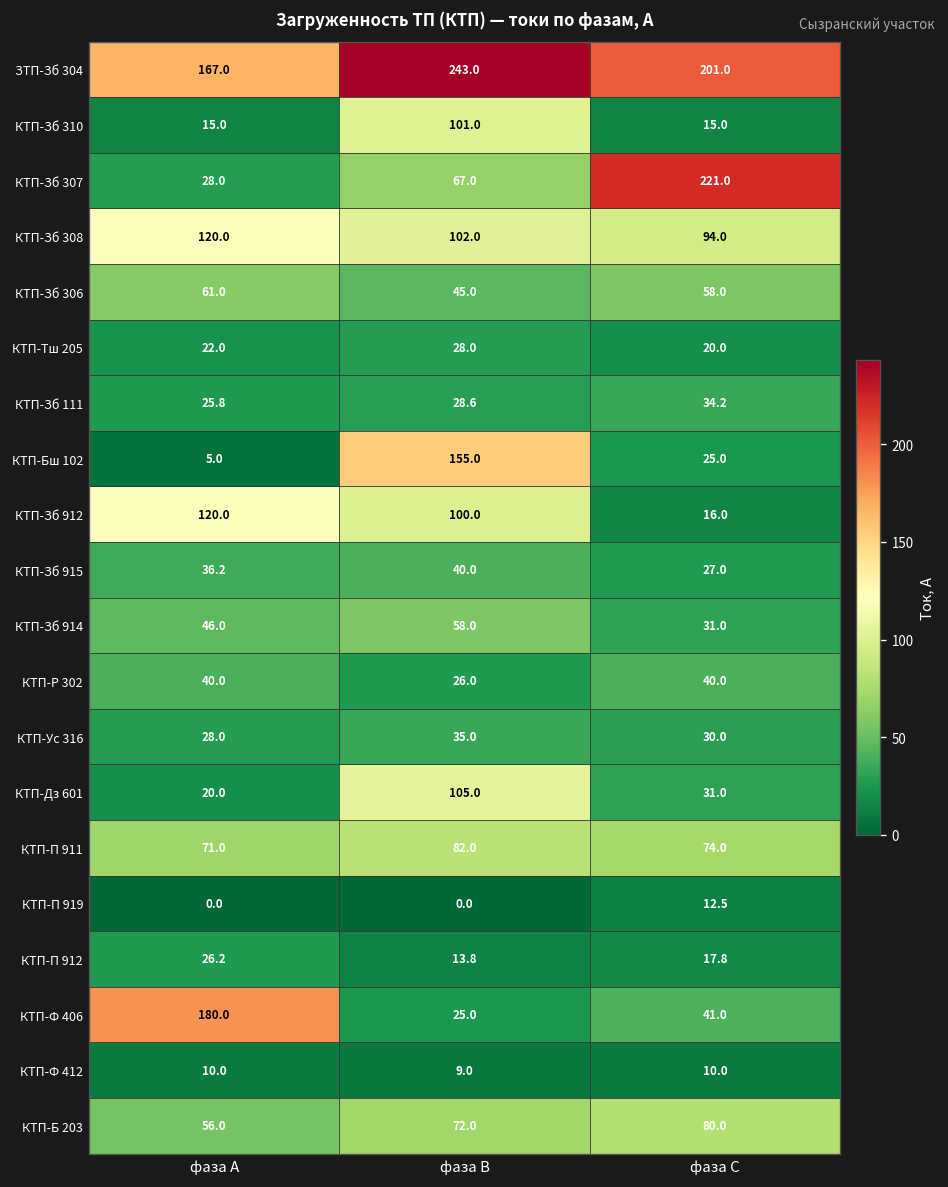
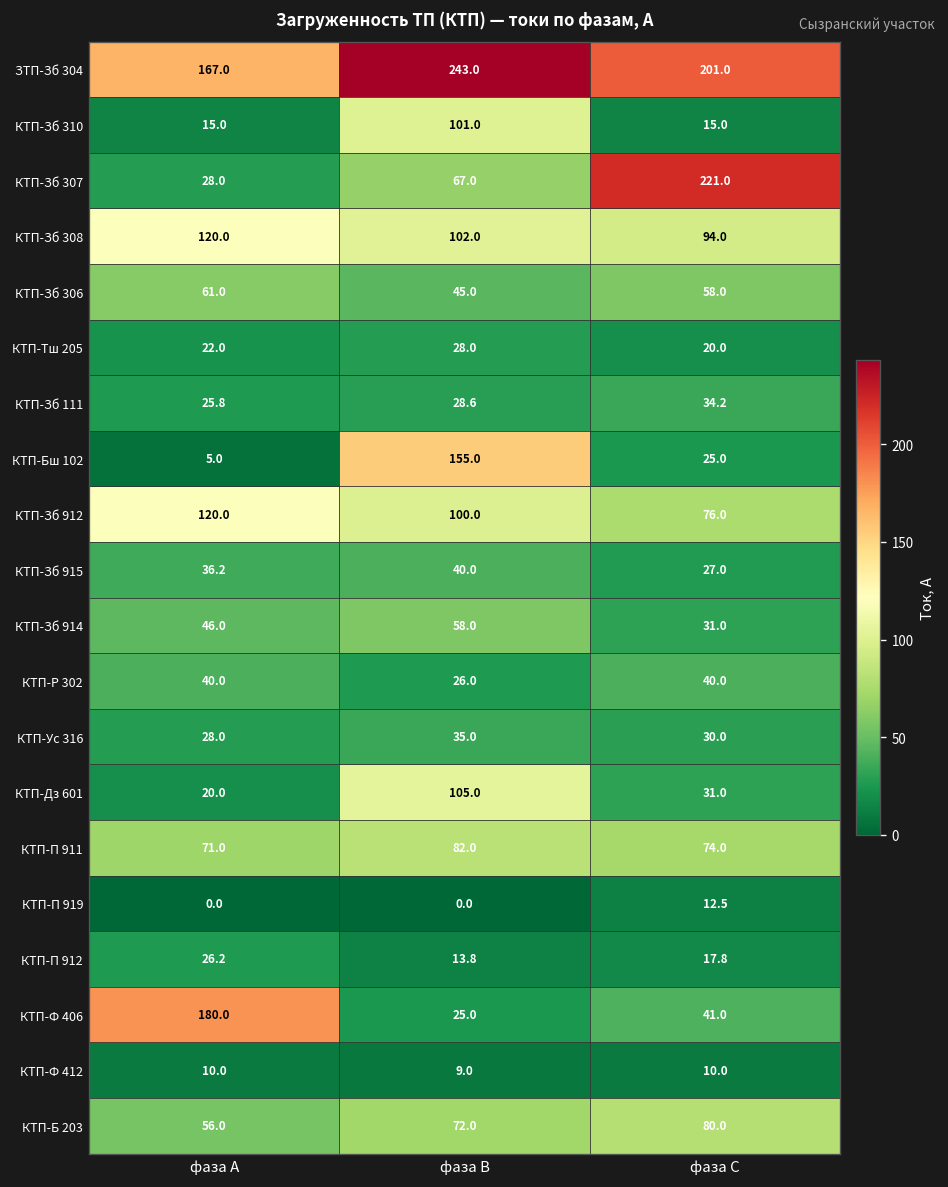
КТП-Зб 912, фаза С: 16.0 -> 76.0
